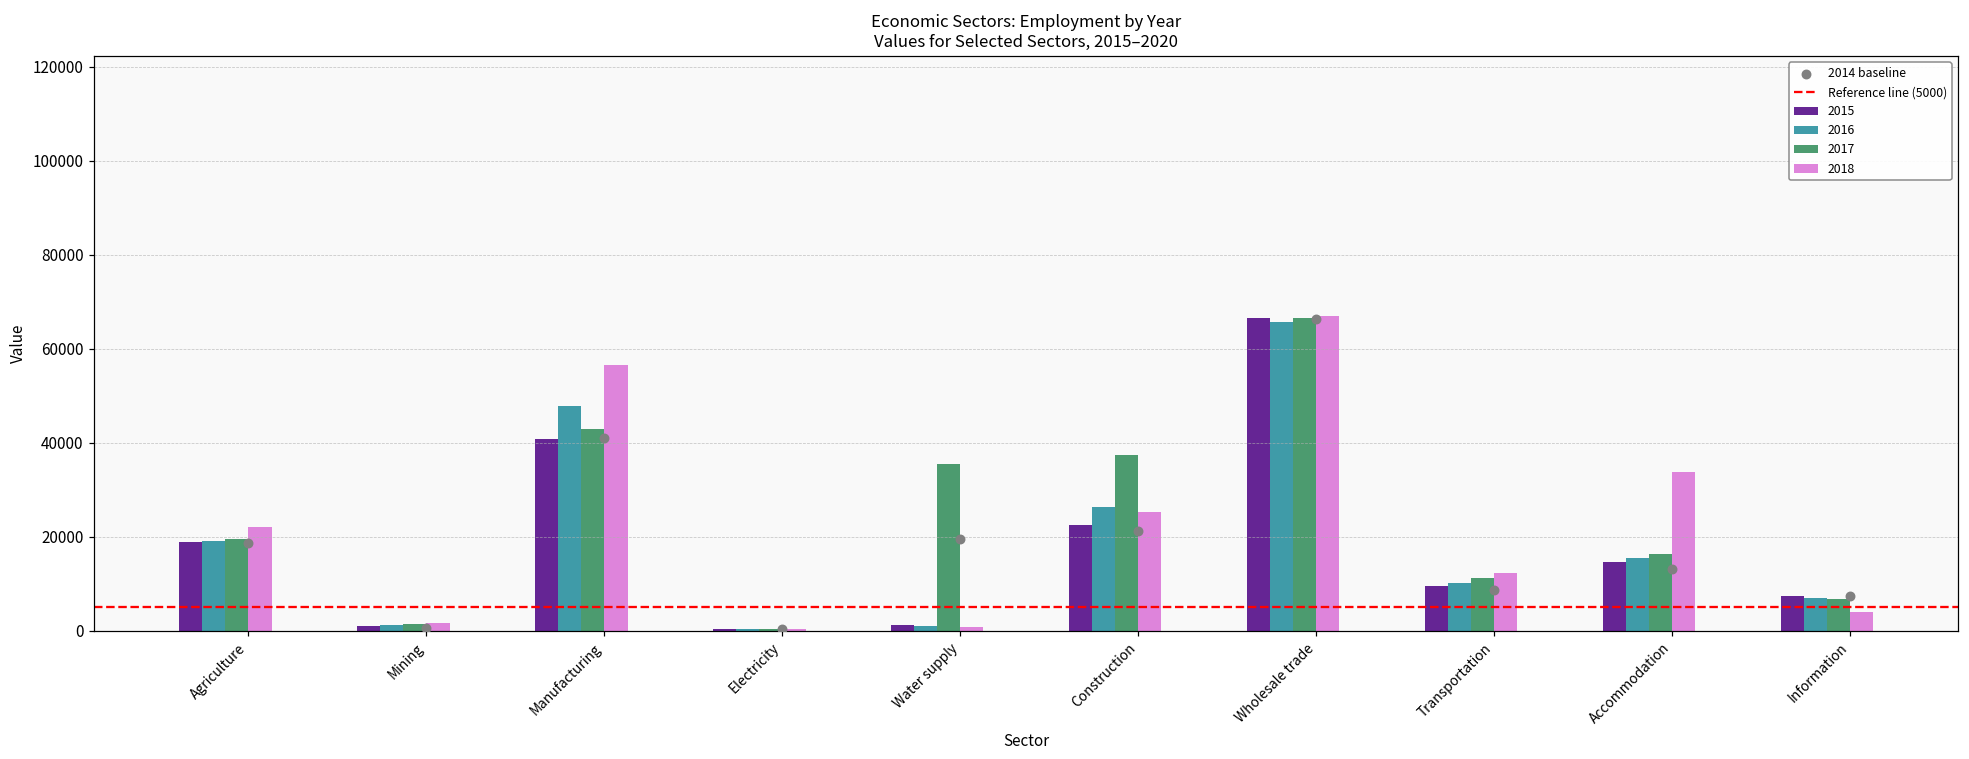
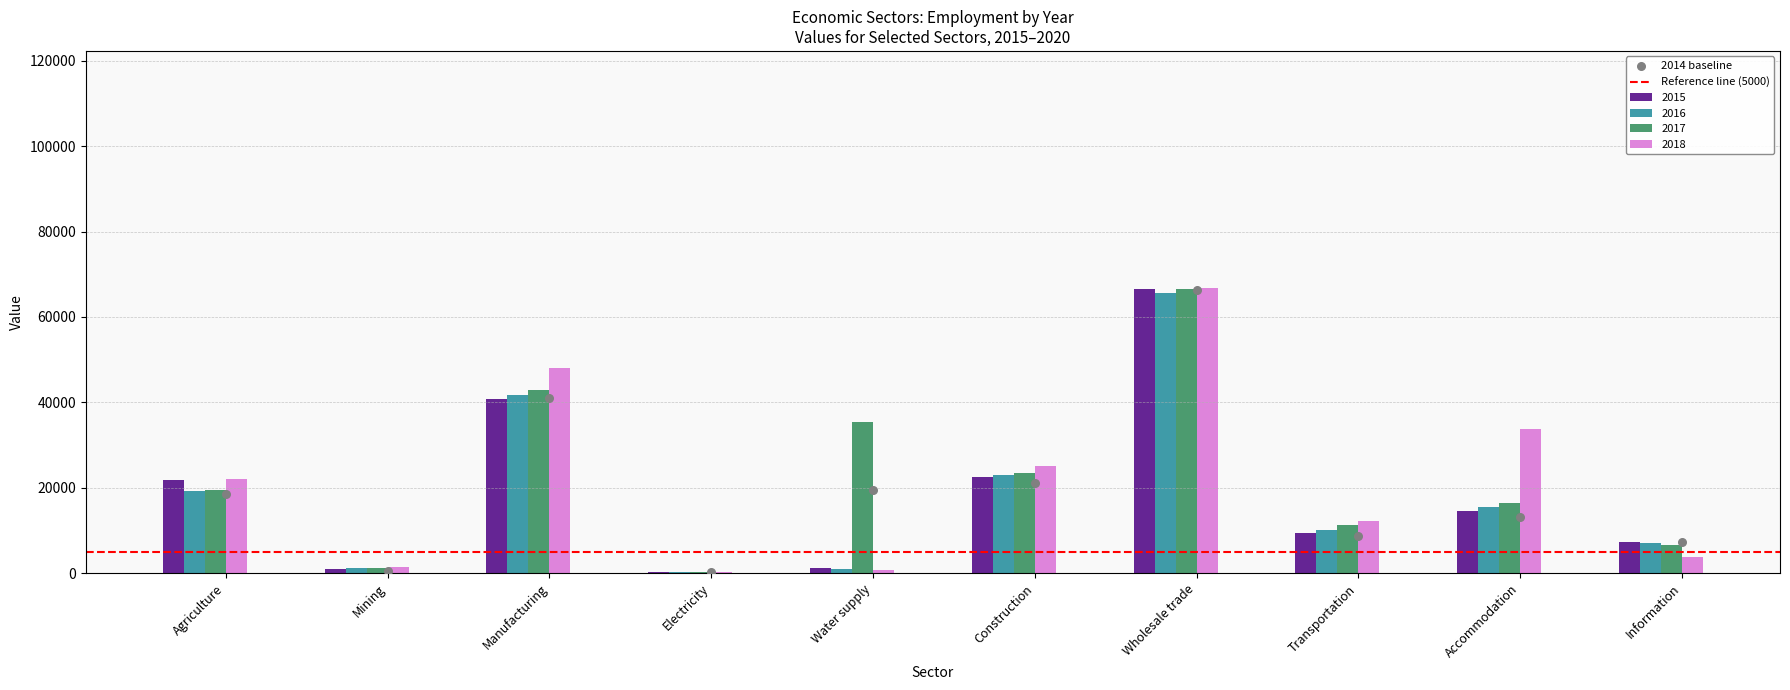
2015, Agriculture: 19000 -> 22000
2016, Manufacturing: 48000 -> 42000
2018, Manufacturing: 57000 -> 48000
2016, Construction: 26000 -> 23000
2017, Construction: 37000 -> 24000
